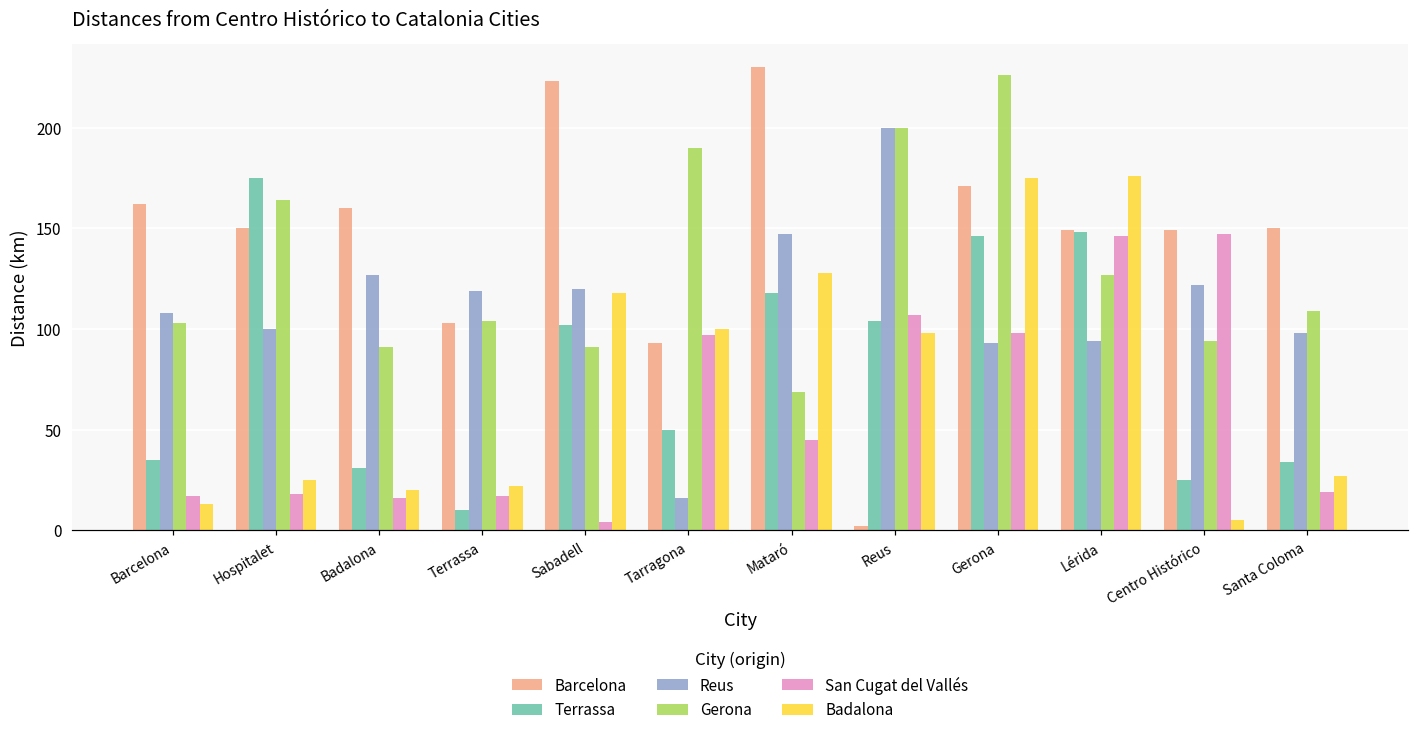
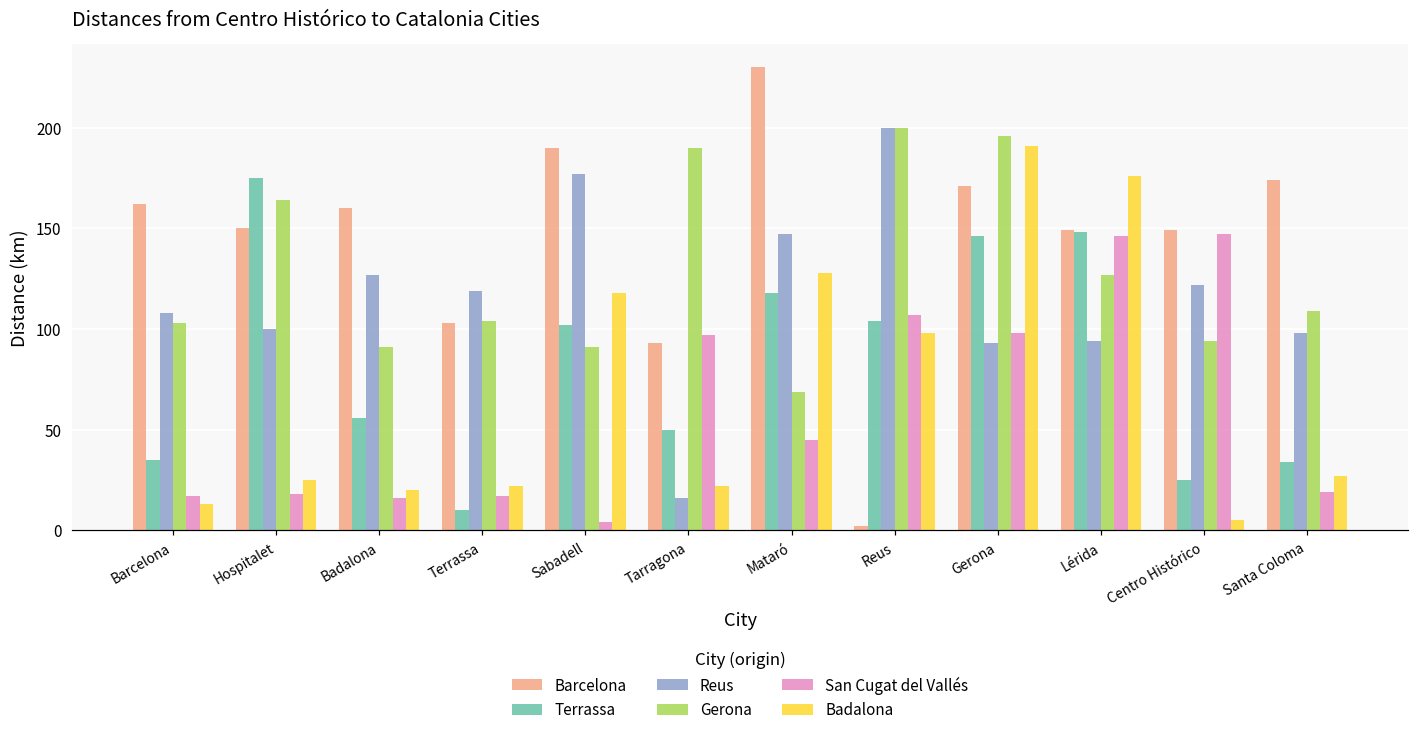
Terrassa, Badalona: 31 -> 56
Barcelona, Sabadell: 223 -> 190
Reus, Sabadell: 120 -> 177
Badalona, Tarragona: 100 -> 22
Gerona, Gerona: 226 -> 196
Badalona, Gerona: 175 -> 191
Barcelona, Santa Coloma: 150 -> 174
